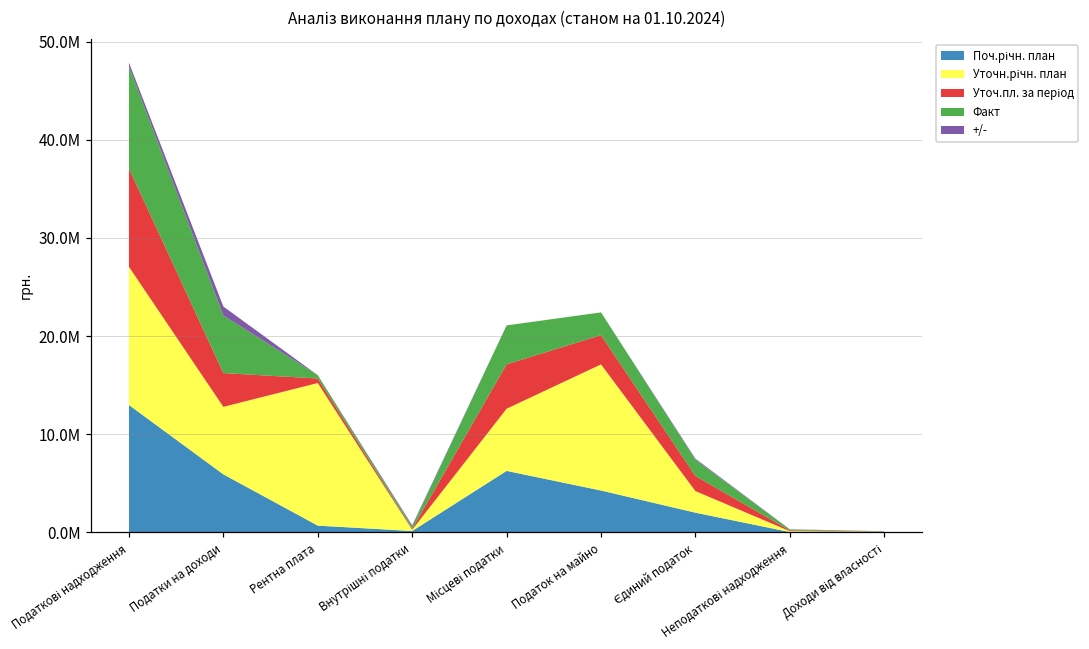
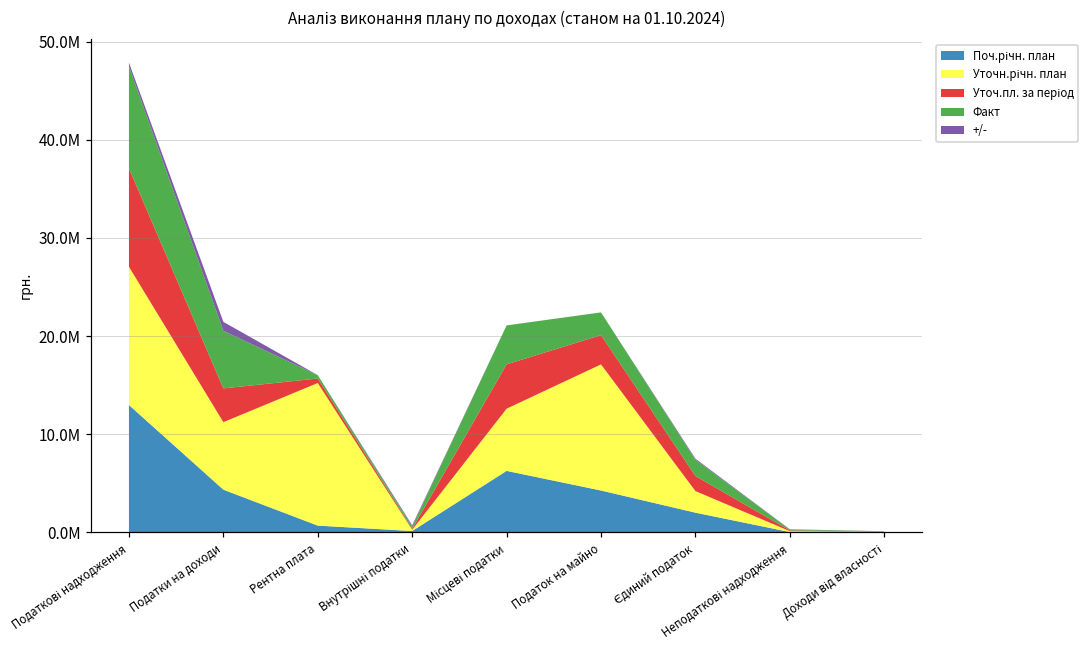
Поч.річн. план, Податки на доходи: 6000000 -> 4000000
